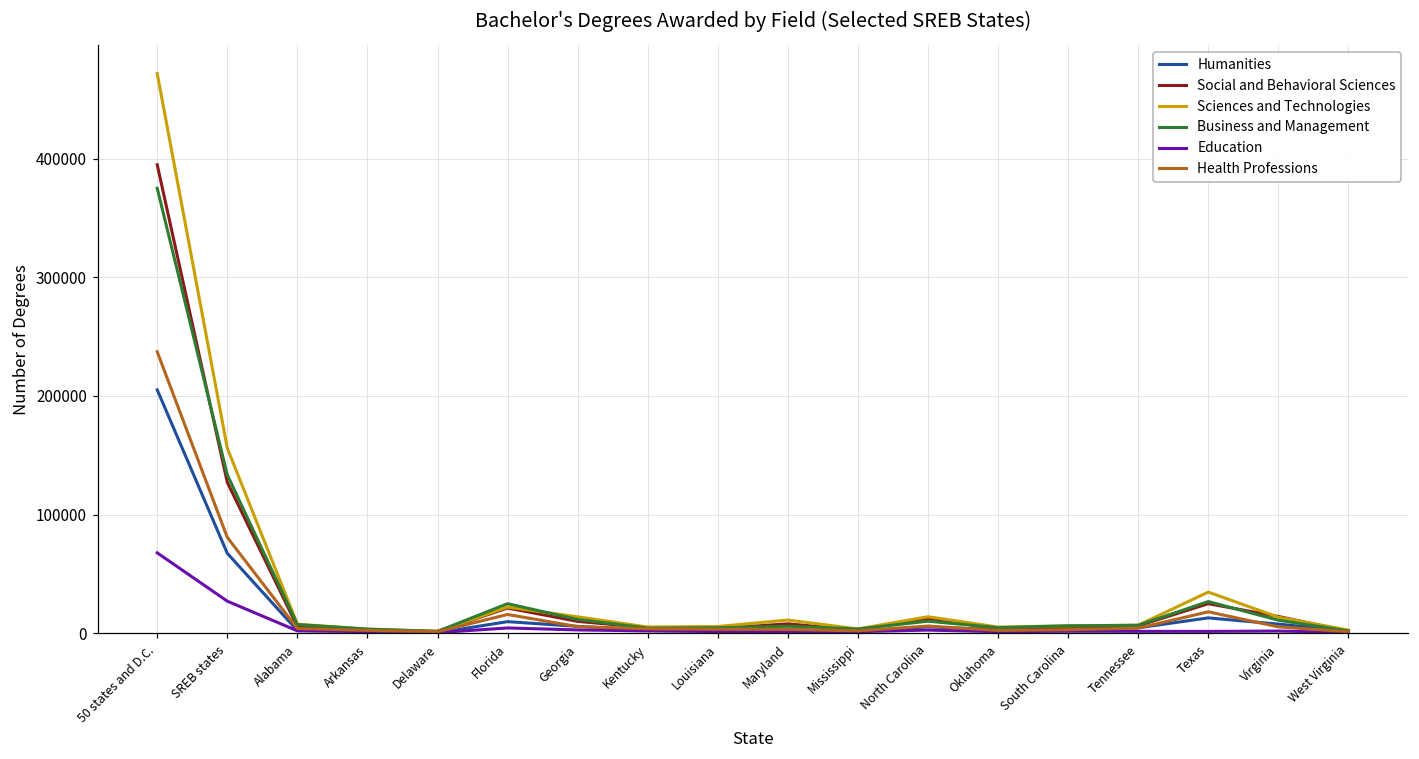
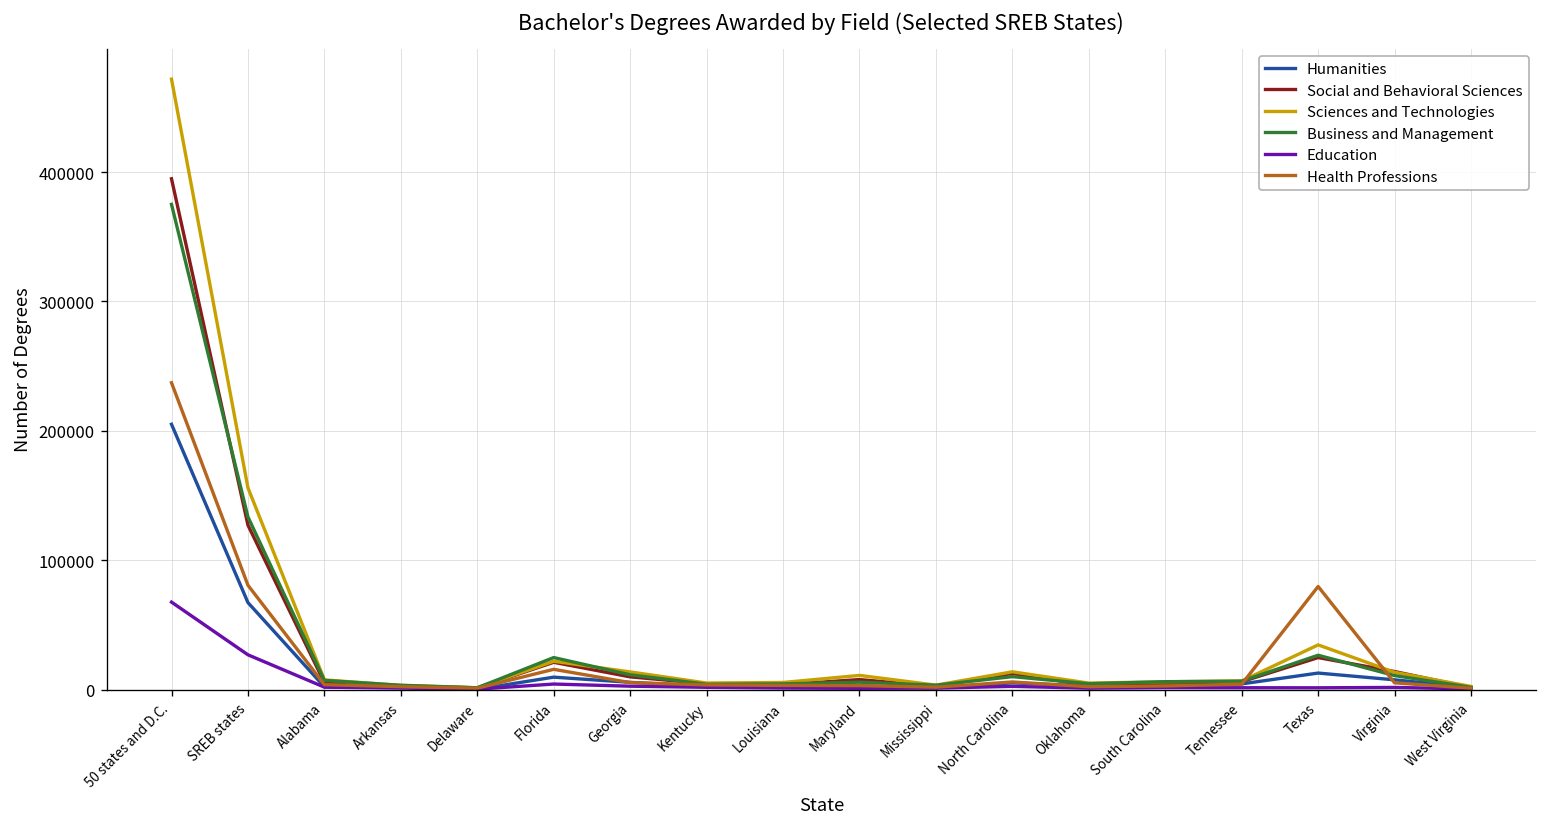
Health Professions, Texas: 18000 -> 80000
